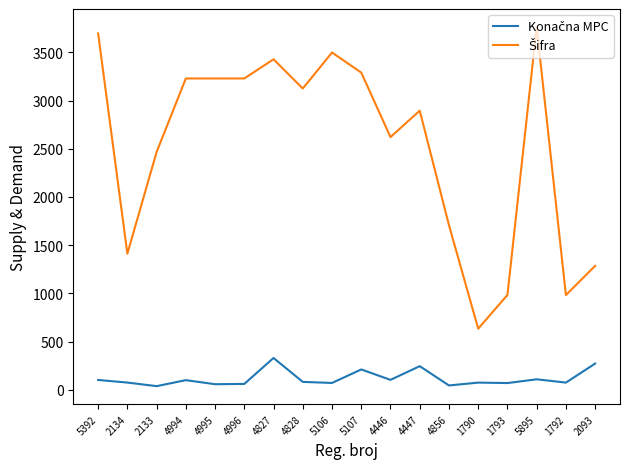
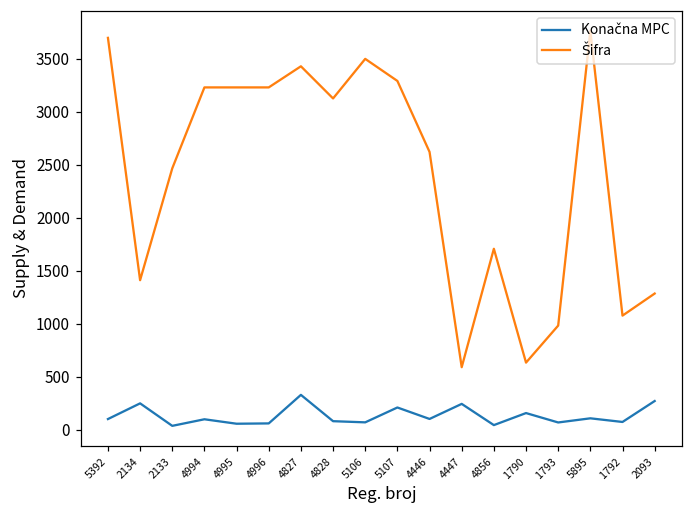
Konačna MPC, 2134: 100 -> 300
Šifra, 4447: 2900 -> 600
Konačna MPC, 1790: 100 -> 200
Šifra, 1792: 1000 -> 1100
